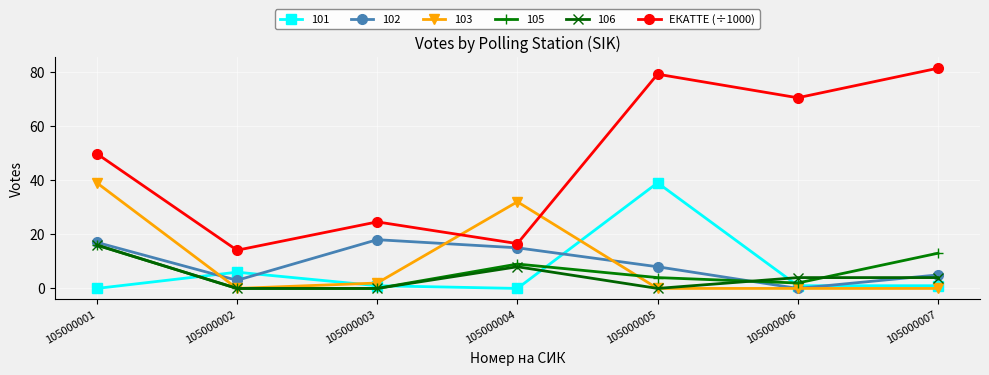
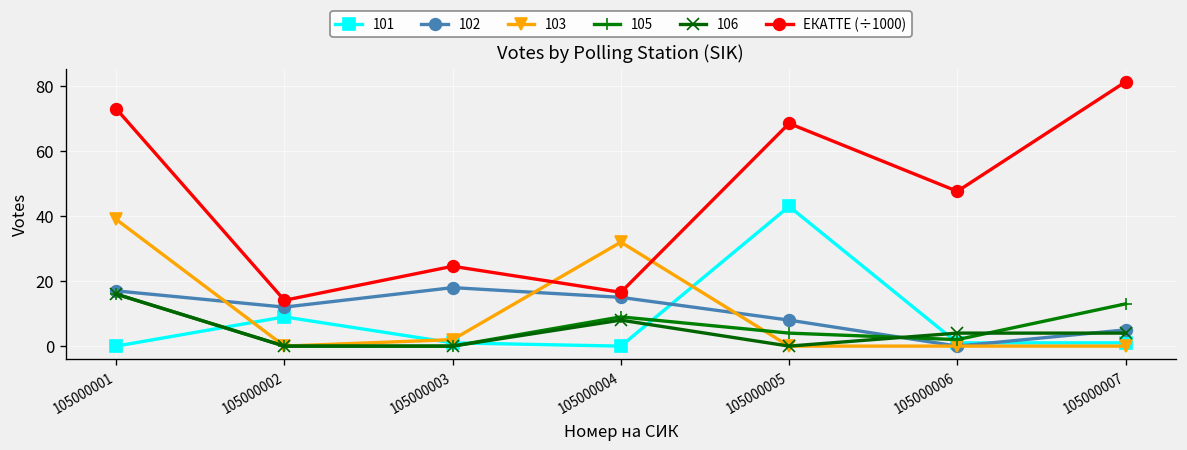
ЕКАТТЕ (÷1000), 105000001: 50 -> 73
101, 105000002: 6 -> 9
102, 105000002: 3 -> 12
101, 105000005: 39 -> 43
ЕКАТТЕ (÷1000), 105000005: 79 -> 69
ЕКАТТЕ (÷1000), 105000006: 70 -> 48
